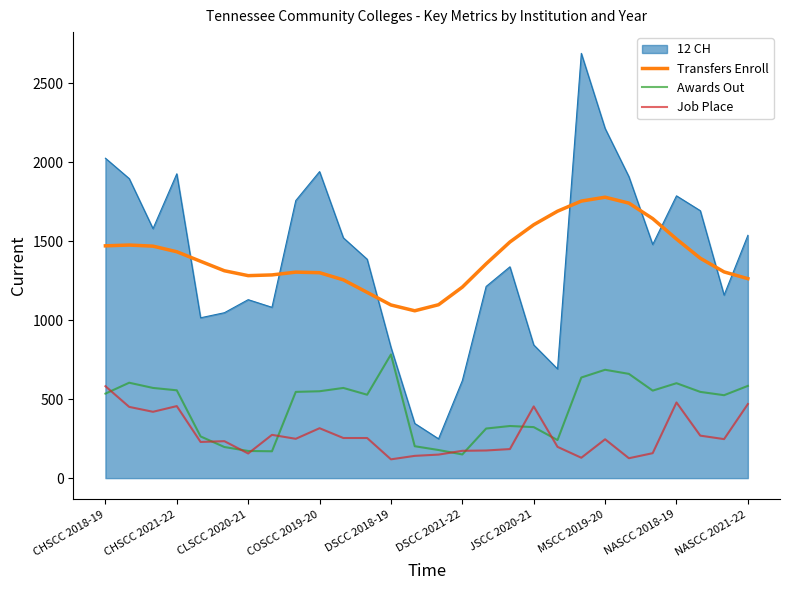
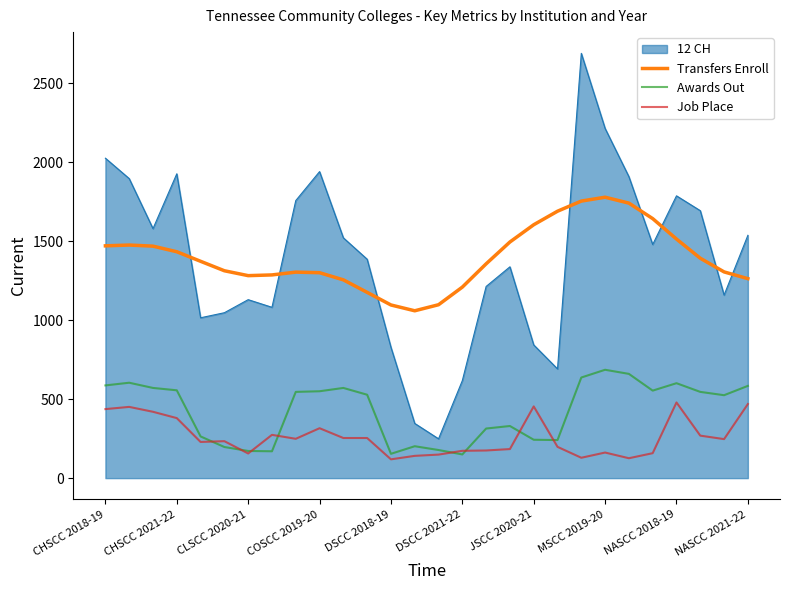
Awards Out, CHSCC 2018-19: 540 -> 590
Job Place, CHSCC 2018-19: 580 -> 440
Job Place, CHSCC 2021-22: 460 -> 380
Awards Out, DSCC 2018-19: 780 -> 150
Awards Out, JSCC 2020-21: 320 -> 240
Job Place, MSCC 2019-20: 250 -> 160
